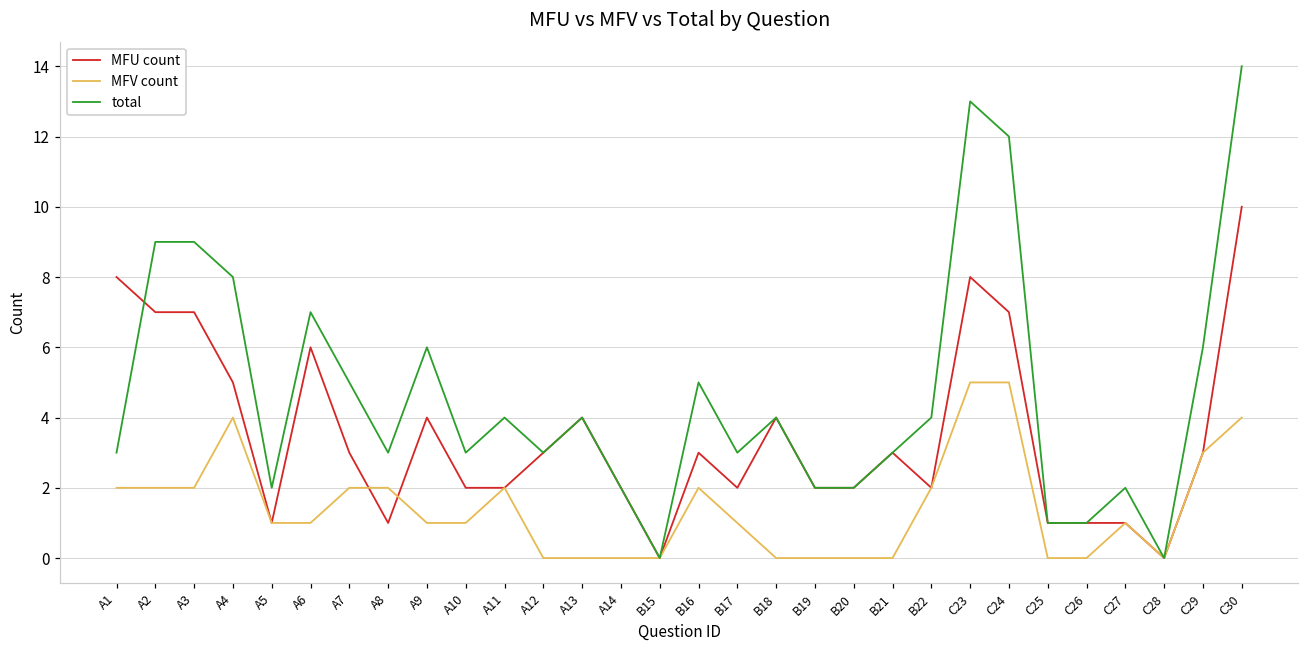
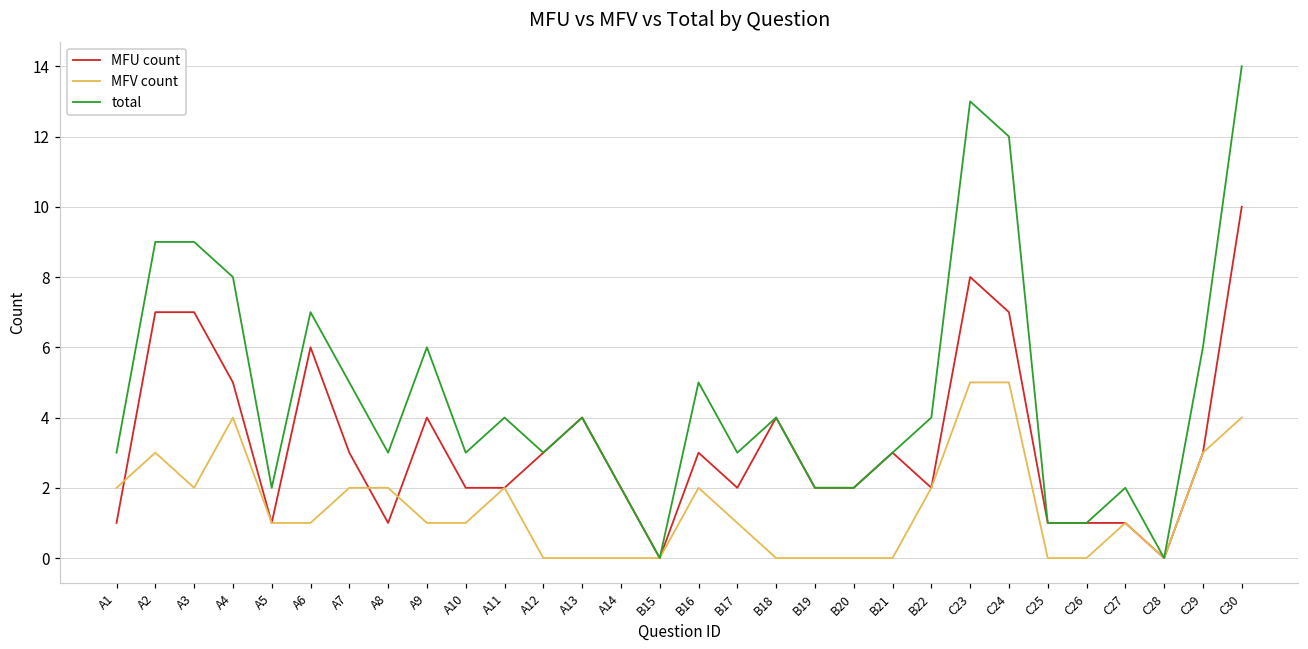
MFU count, A1: 8 -> 1
MFV count, A2: 2 -> 3
